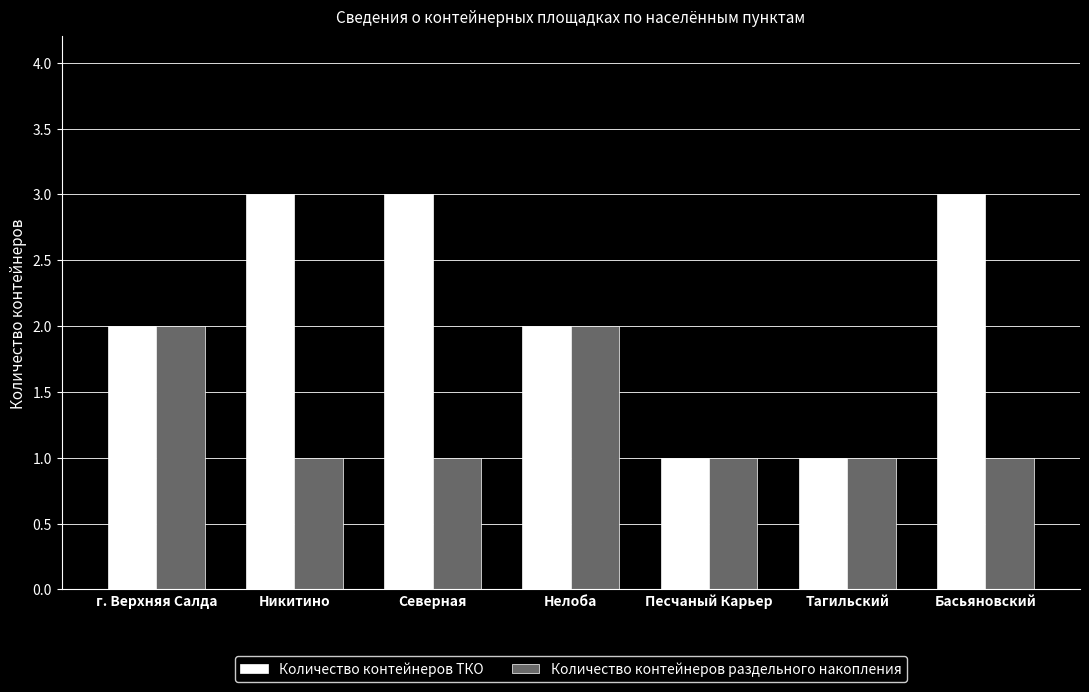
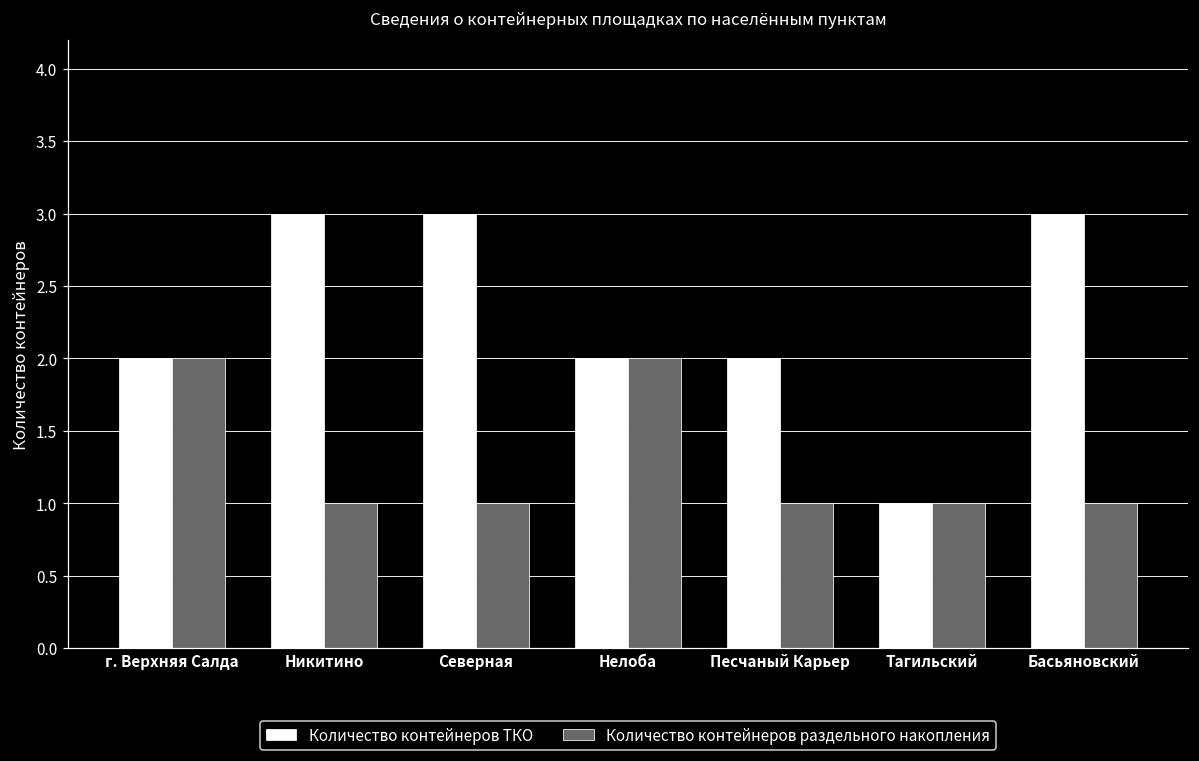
Количество контейнеров ТКО, Песчаный Карьер: 1 -> 2
